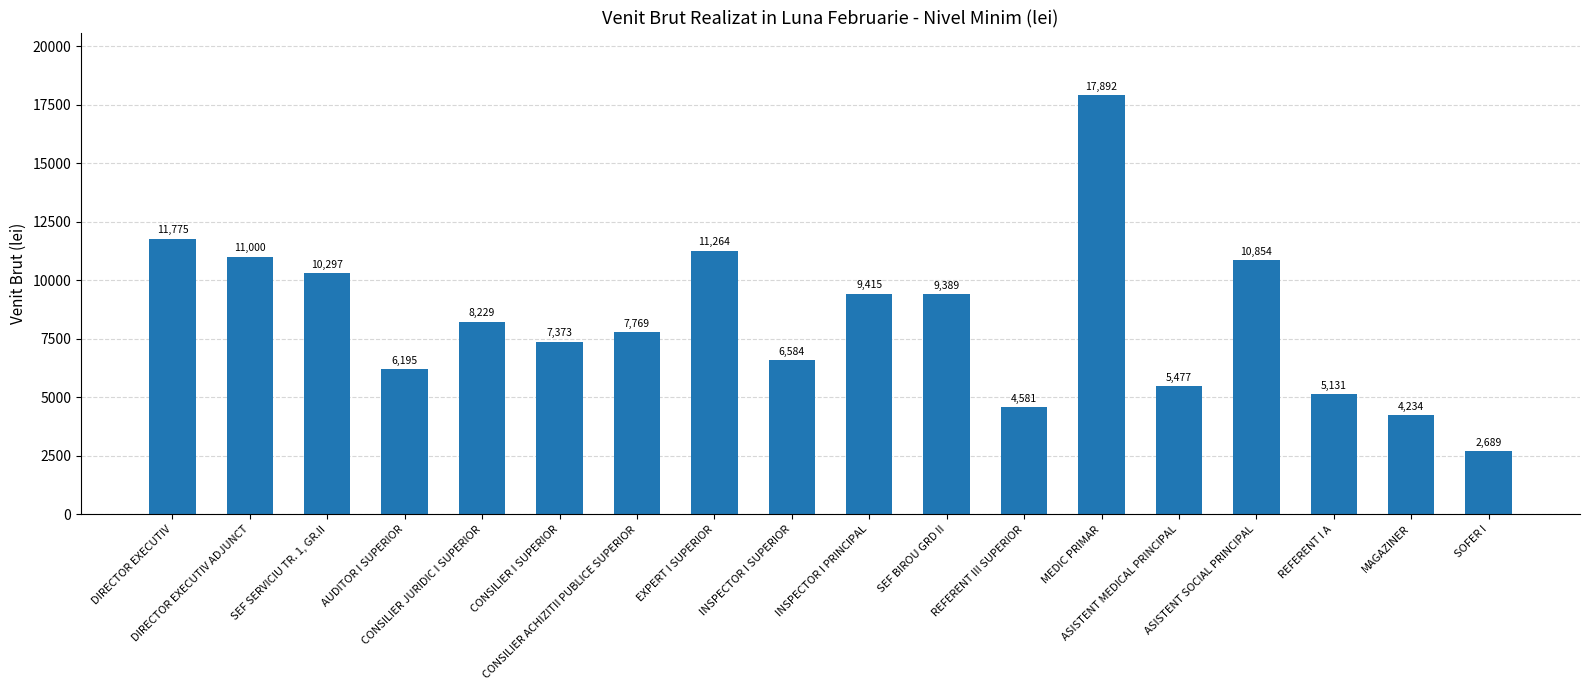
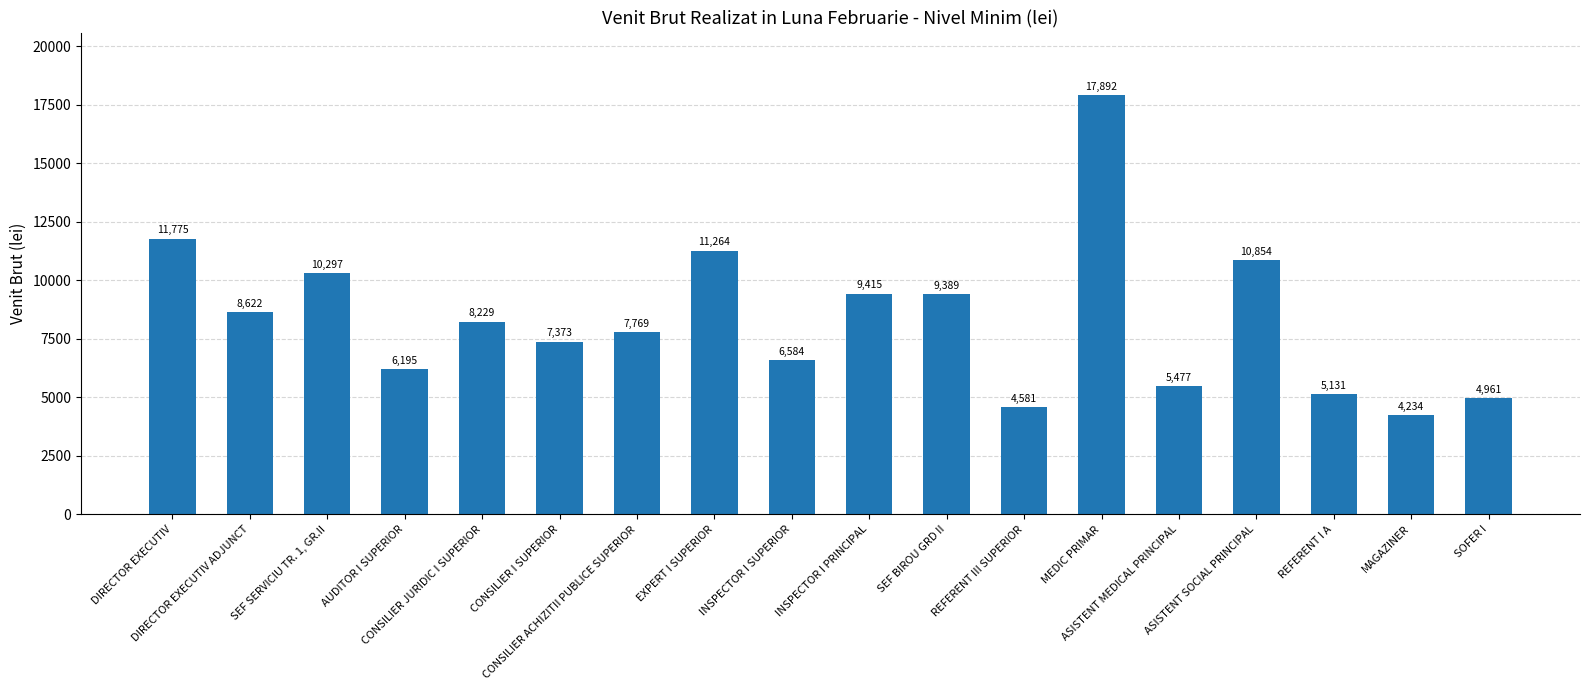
DIRECTOR EXECUTIV ADJUNCT: 11,000 -> 8,622
SOFER I: 2,689 -> 4,961
